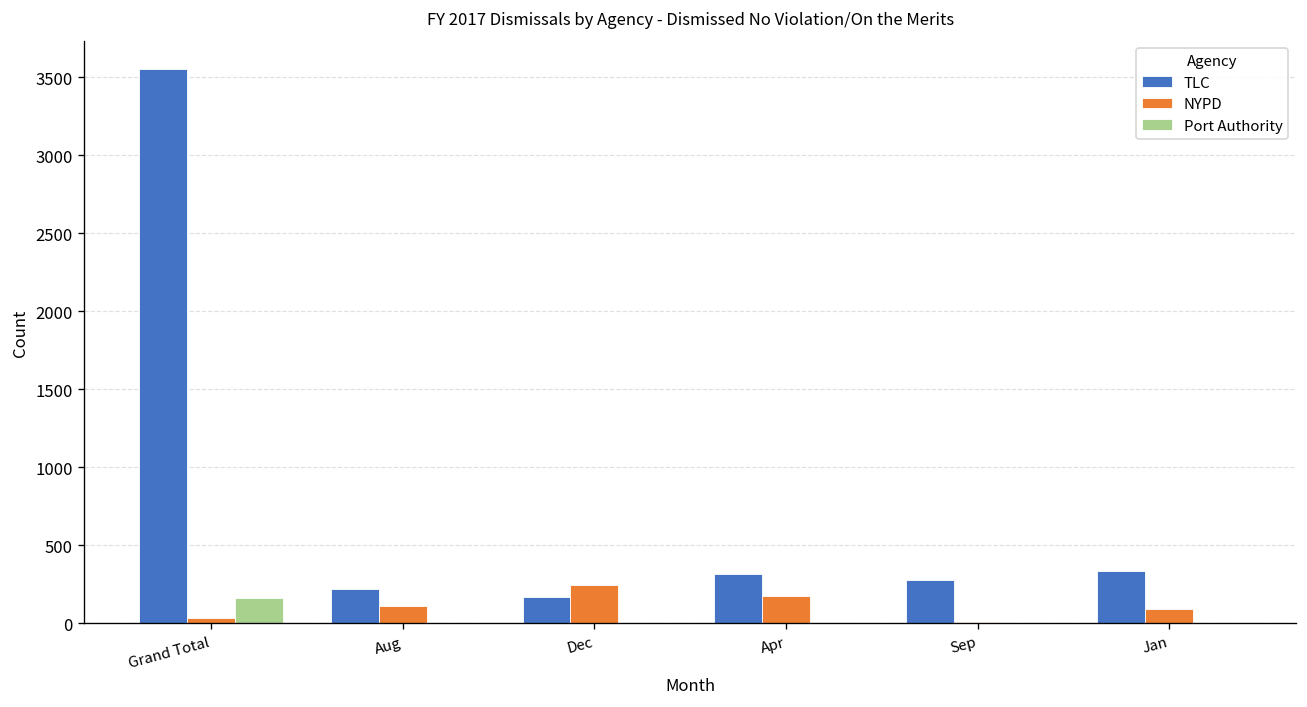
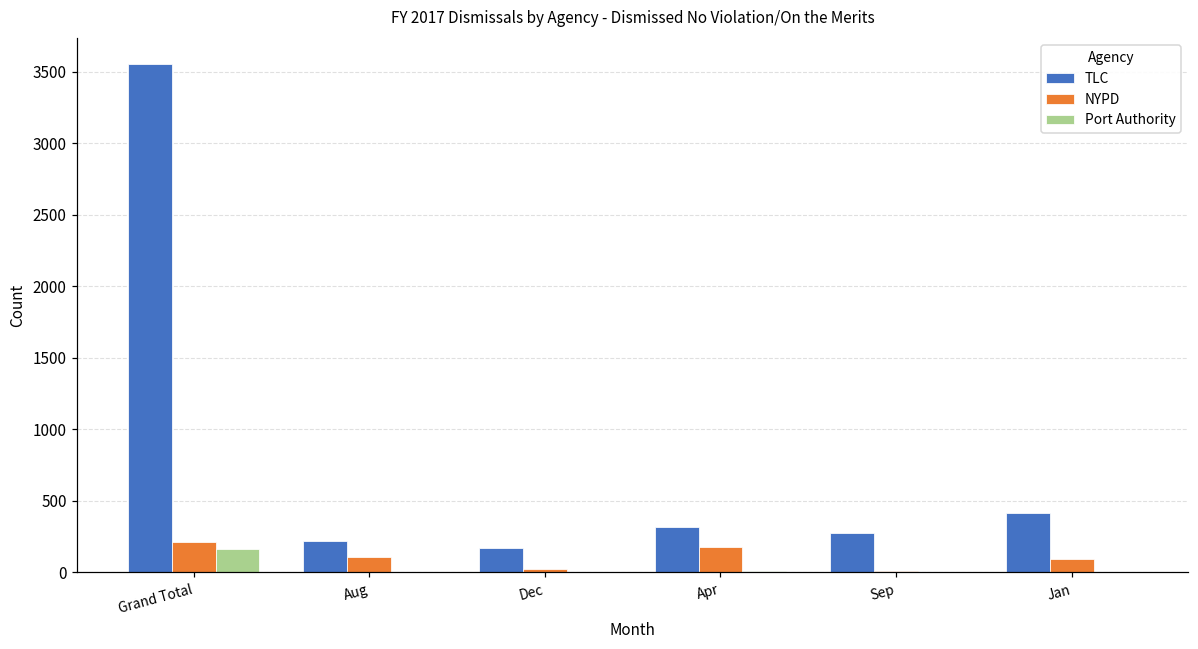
NYPD, Grand Total: 30 -> 210
NYPD, Dec: 250 -> 20
TLC, Jan: 340 -> 420
